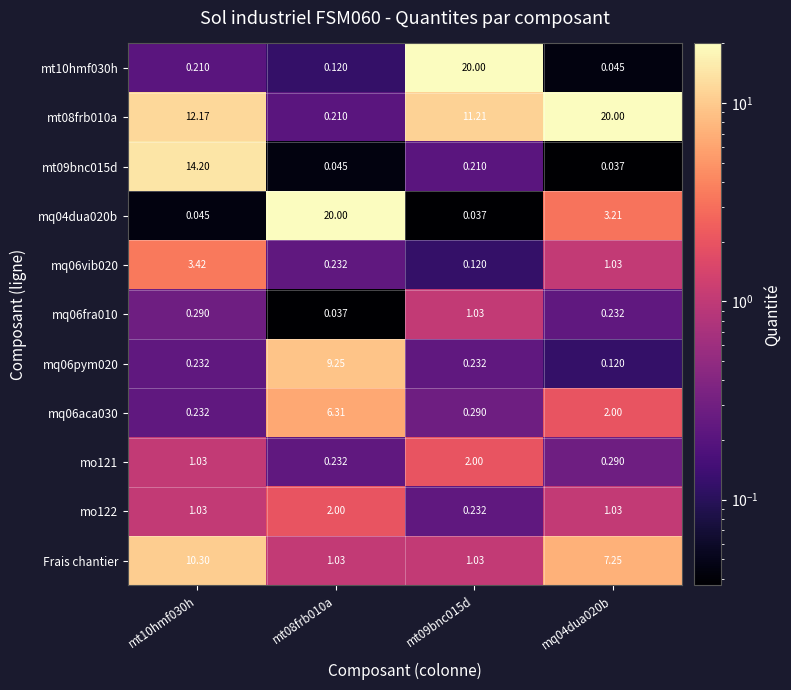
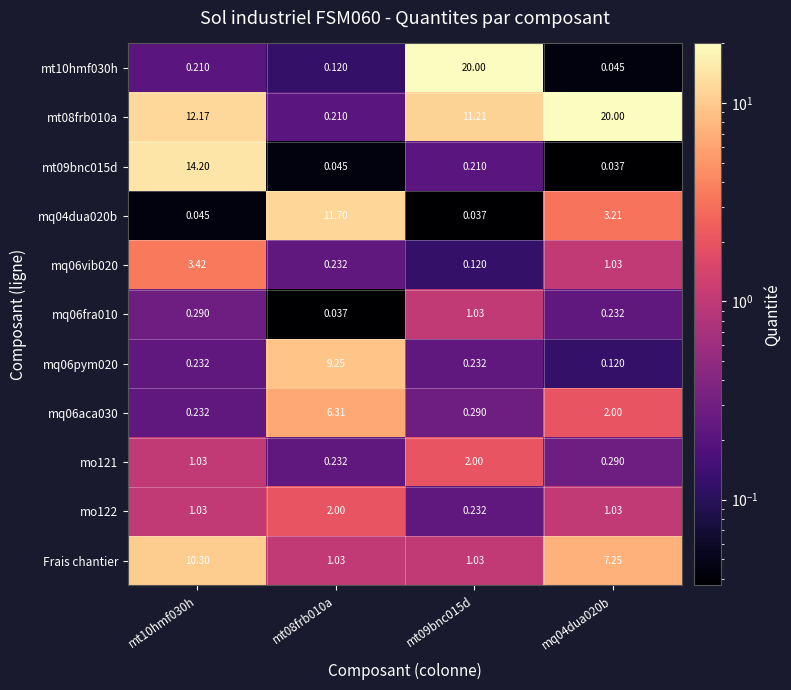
mq04dua020b, mt08frb010a: 20.00 -> 11.70
